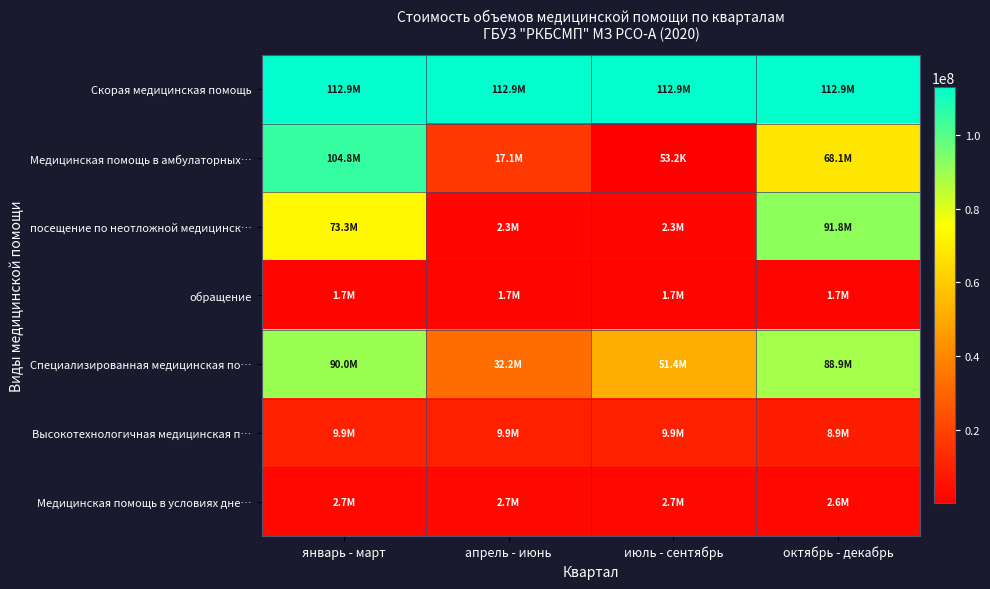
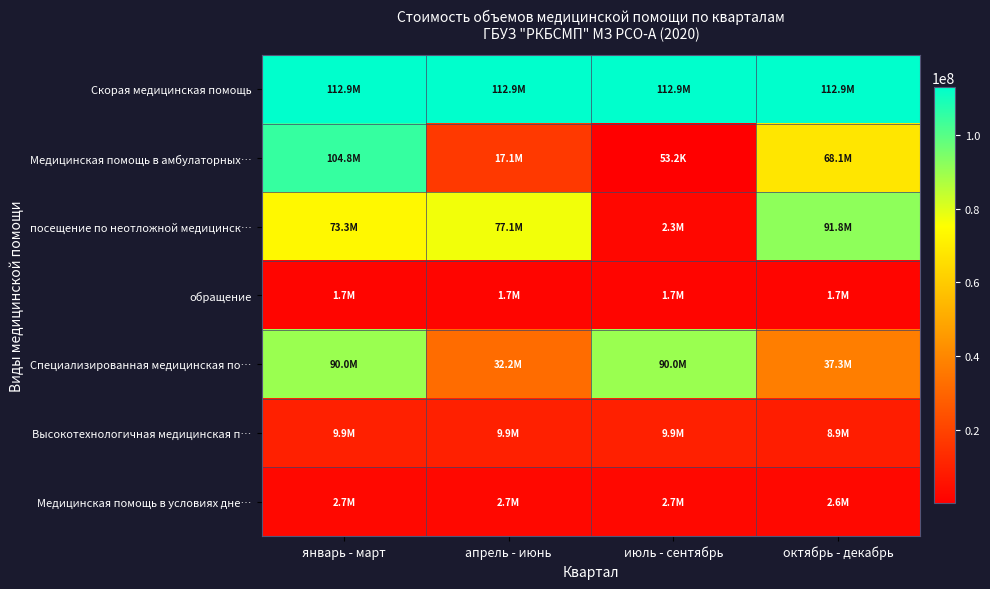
посещение по неотложной медицинск…, апрель - июнь: 2.3M -> 77.1M
Специализированная медицинская по…, июль - сентябрь: 51.4M -> 90.0M
Специализированная медицинская по…, октябрь - декабрь: 88.9M -> 37.3M
